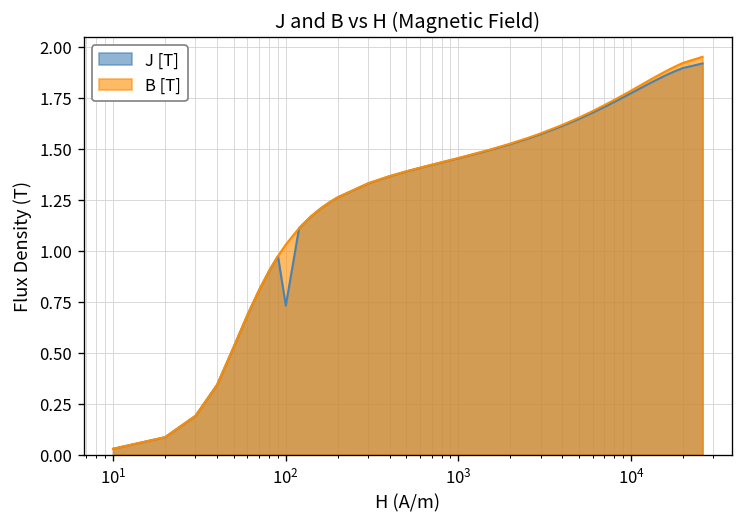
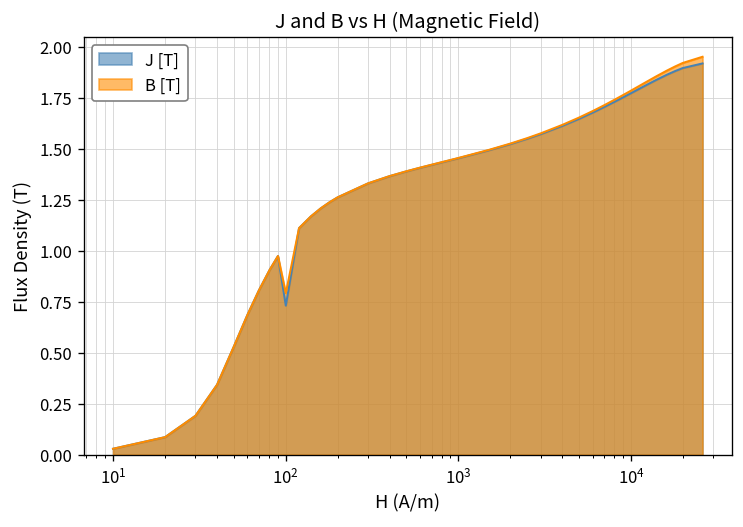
B [T], 10^2: 1.03 -> 0.79
